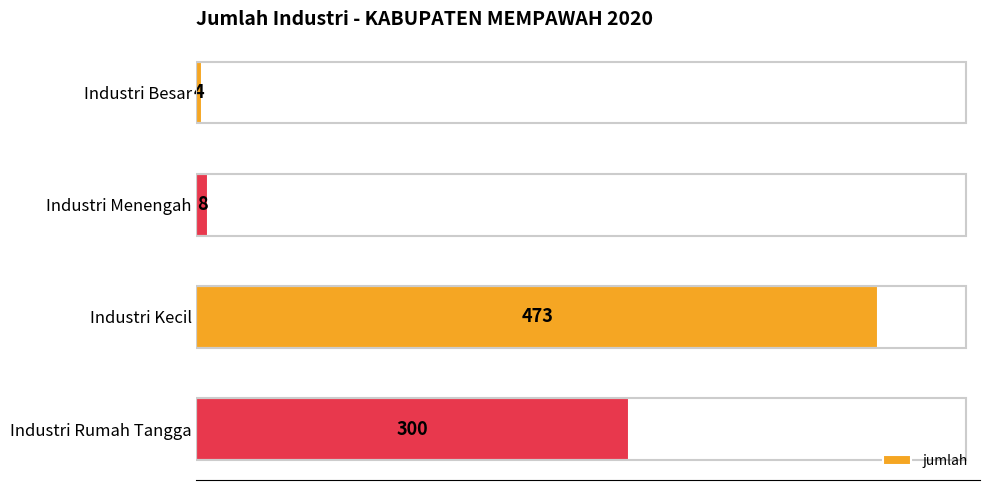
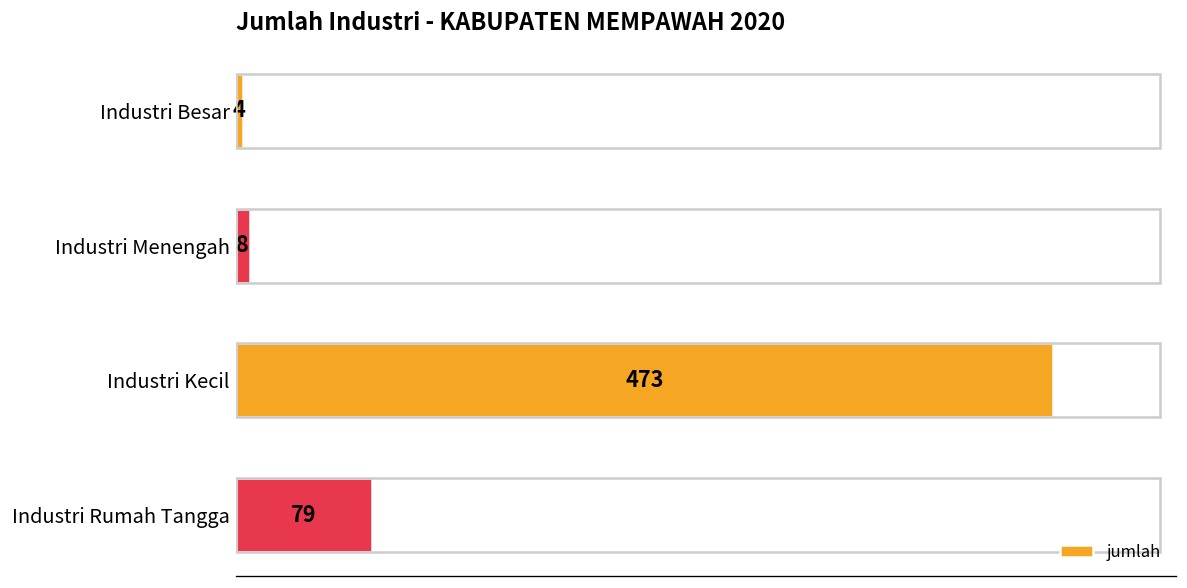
Industri Rumah Tangga: 300 -> 79
